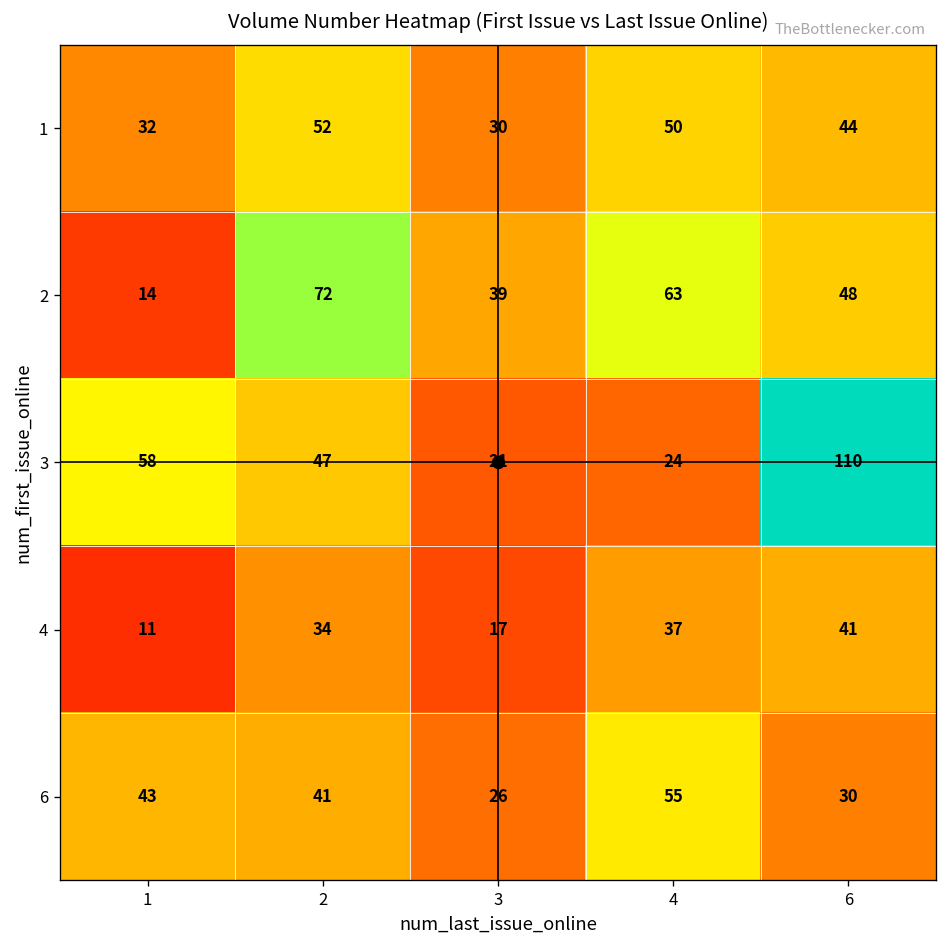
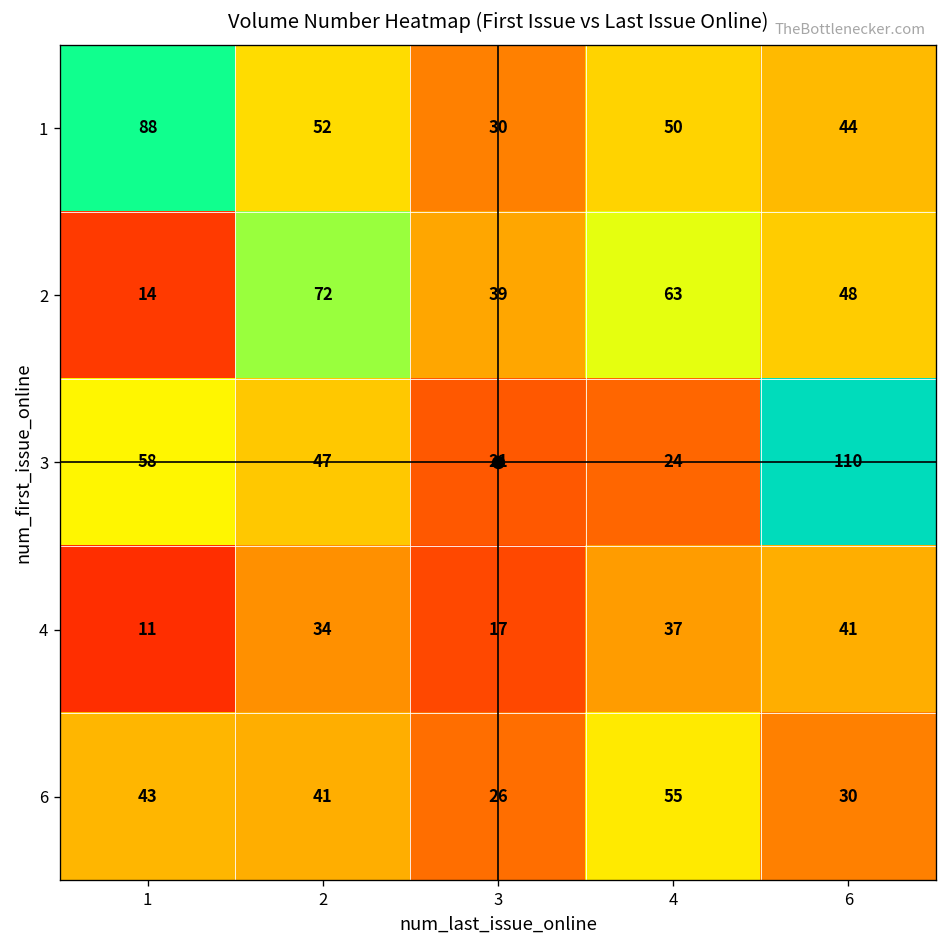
1, 1: 32 -> 88
